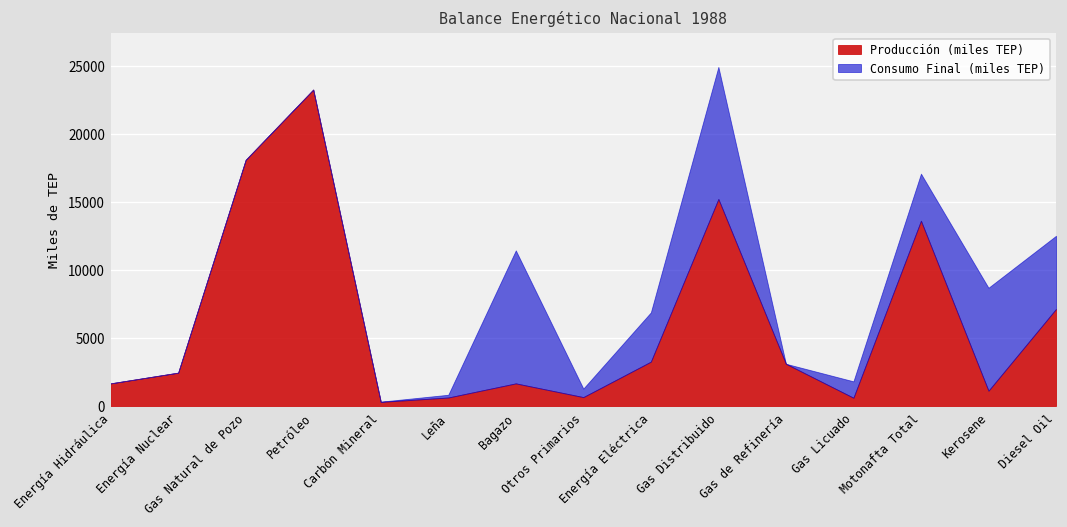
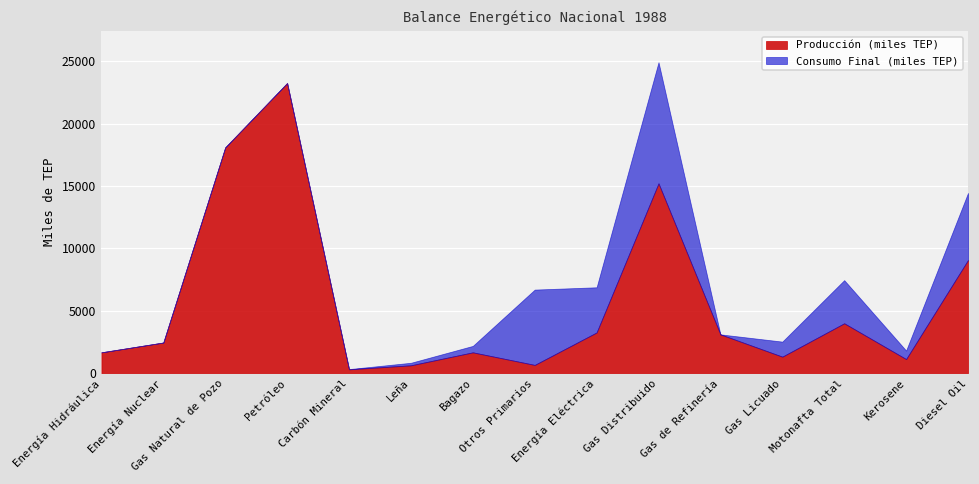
Consumo Final (miles TEP), Bagazo: 9800 -> 500
Consumo Final (miles TEP), Otros Primarios: 600 -> 6000
Producción (miles TEP), Gas Licuado: 600 -> 1300
Producción (miles TEP), Motonafta Total: 13600 -> 4000
Consumo Final (miles TEP), Kerosene: 7600 -> 700
Producción (miles TEP), Diesel Oil: 7100 -> 9100
